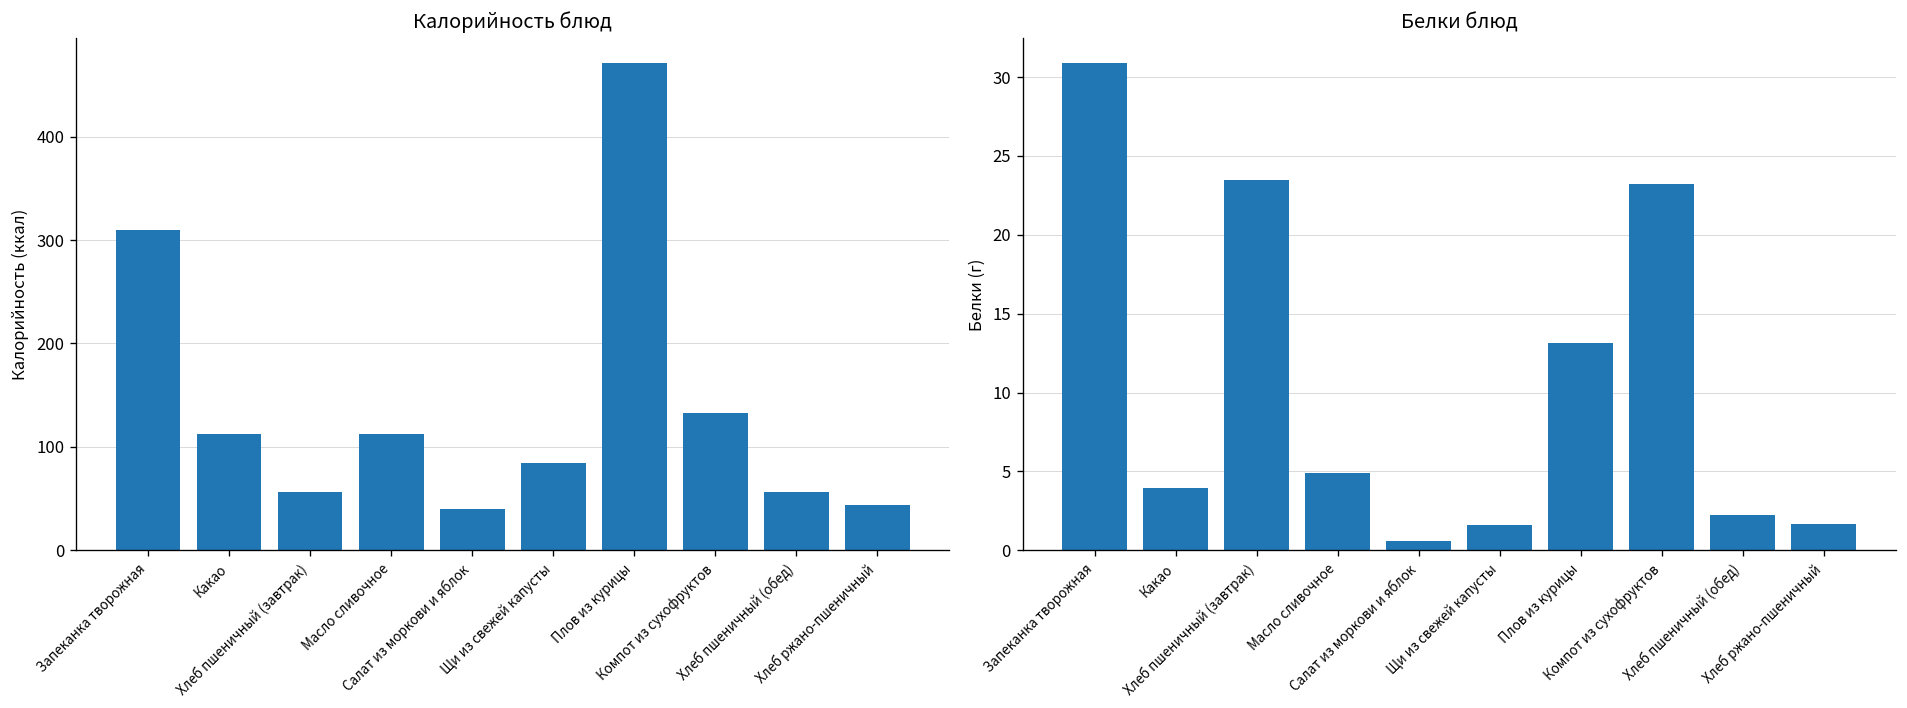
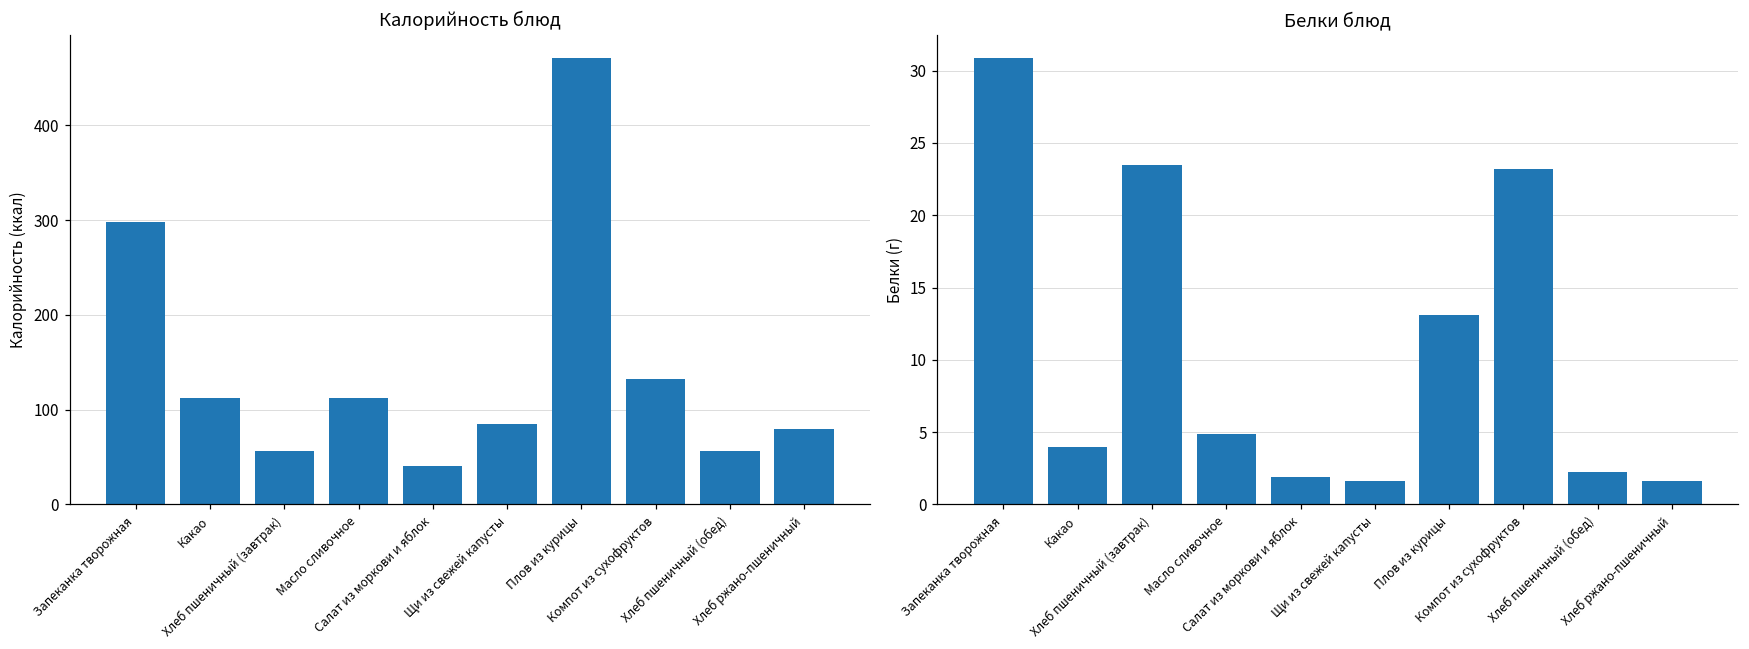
Калорийность блюд, Запеканка творожная: 310 -> 300
Калорийность блюд, Хлеб ржано-пшеничный: 40 -> 80
Белки блюд, Салат из моркови и яблок: 0.6 -> 1.9
